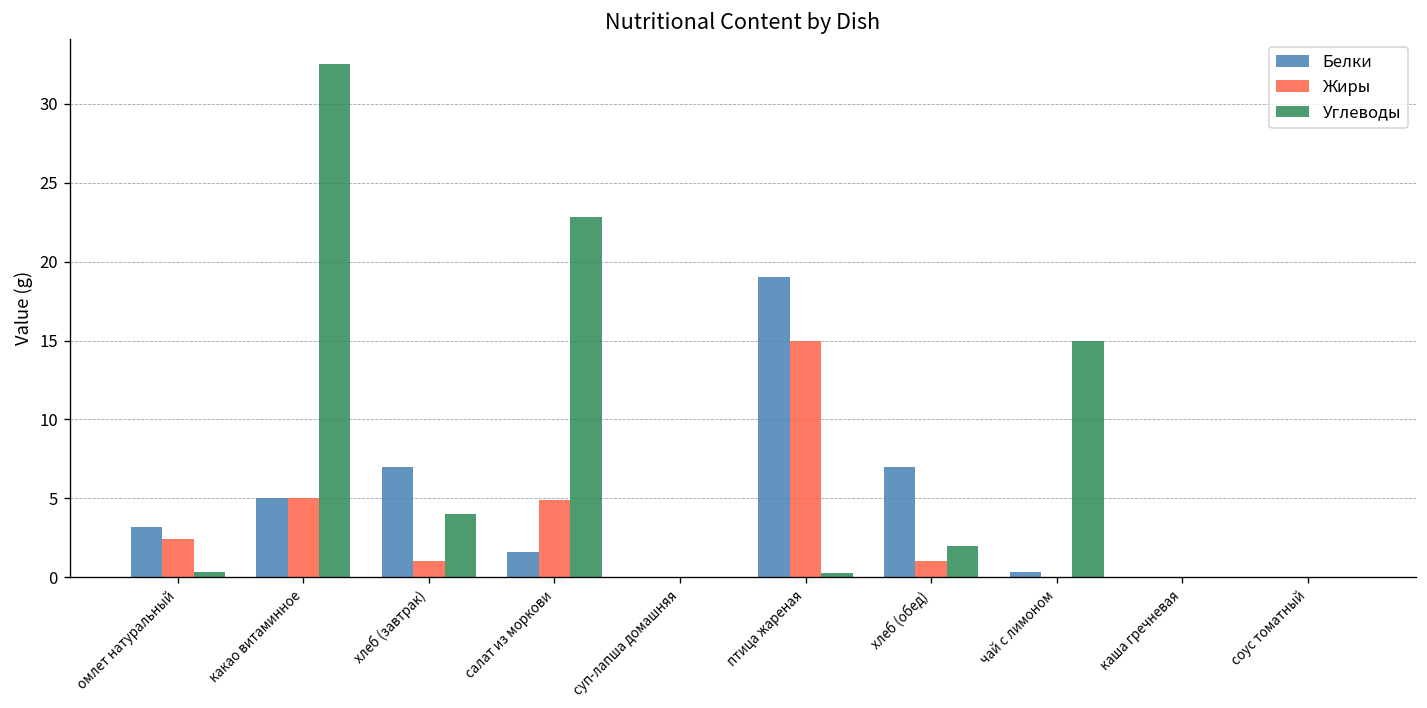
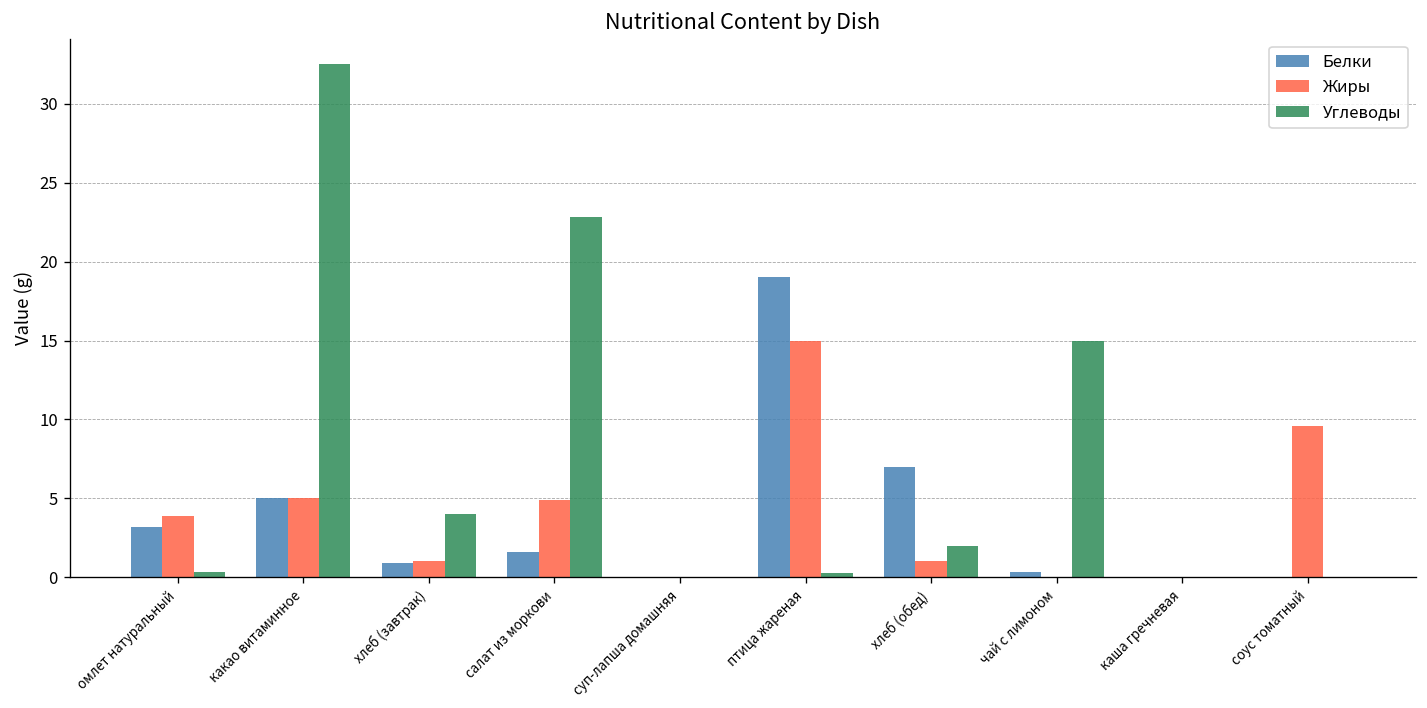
Жиры, омлет натуральный: 2.4 -> 3.9
Белки, хлеб (завтрак): 7.0 -> 0.9
Жиры, соус томатный: 0.0 -> 9.6
